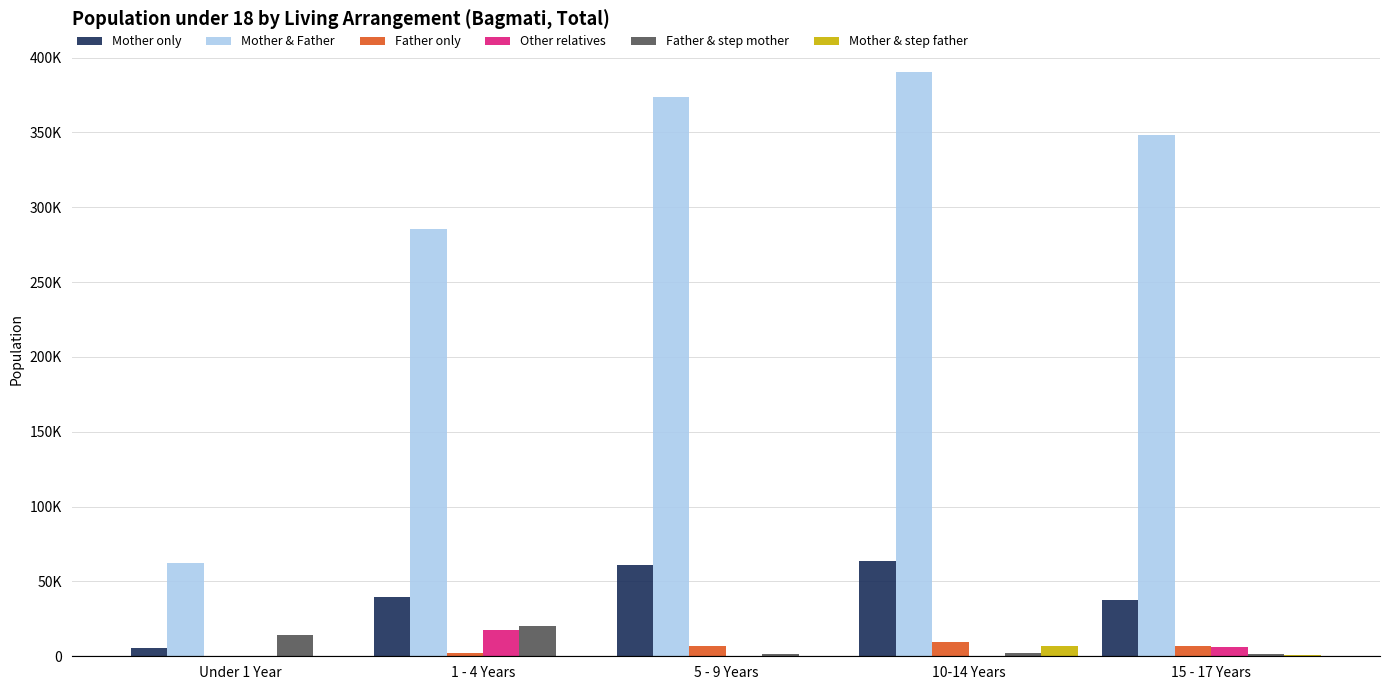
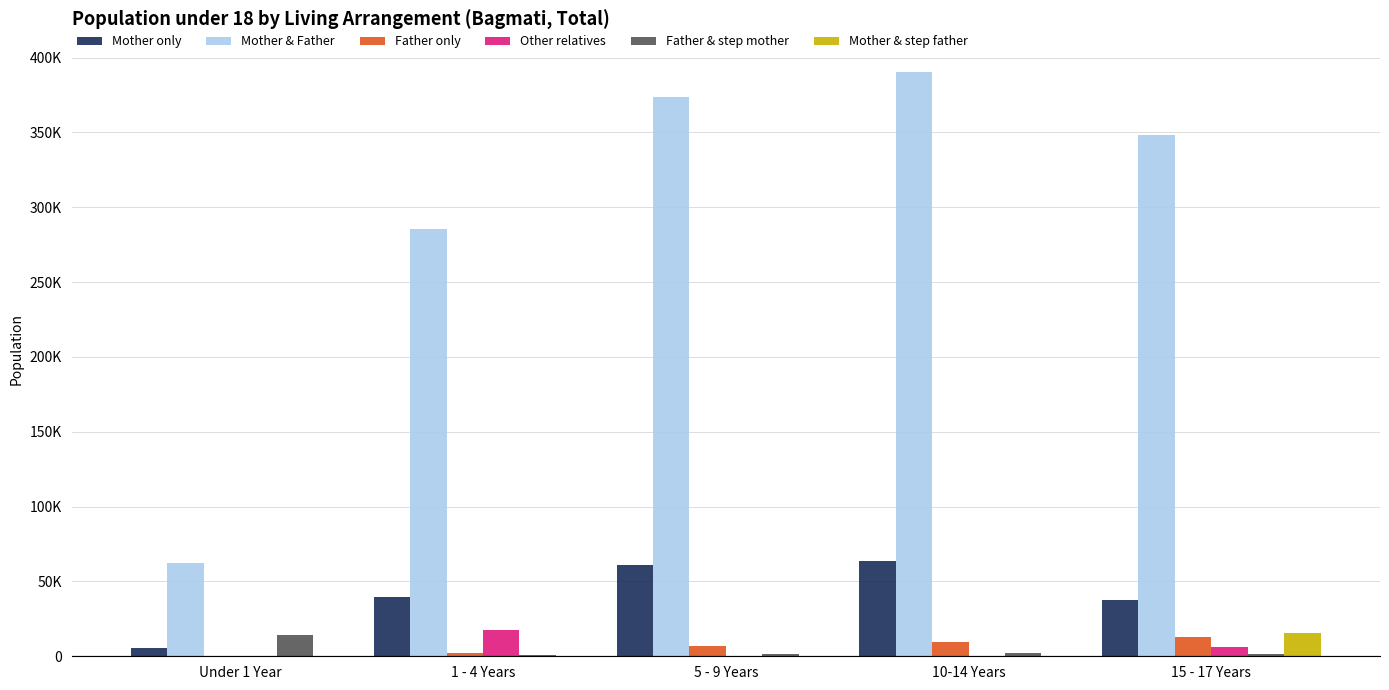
Father & step mother, 1 - 4 Years: 20000 -> 1000
Mother & step father, 10-14 Years: 7000 -> 0
Father only, 15 - 17 Years: 7000 -> 13000
Mother & step father, 15 - 17 Years: 1000 -> 16000
